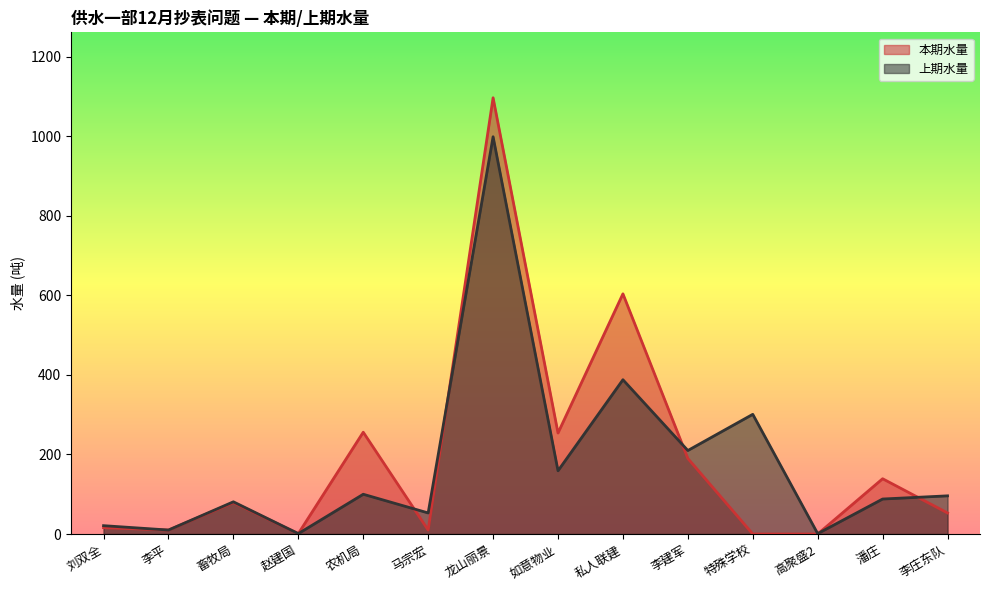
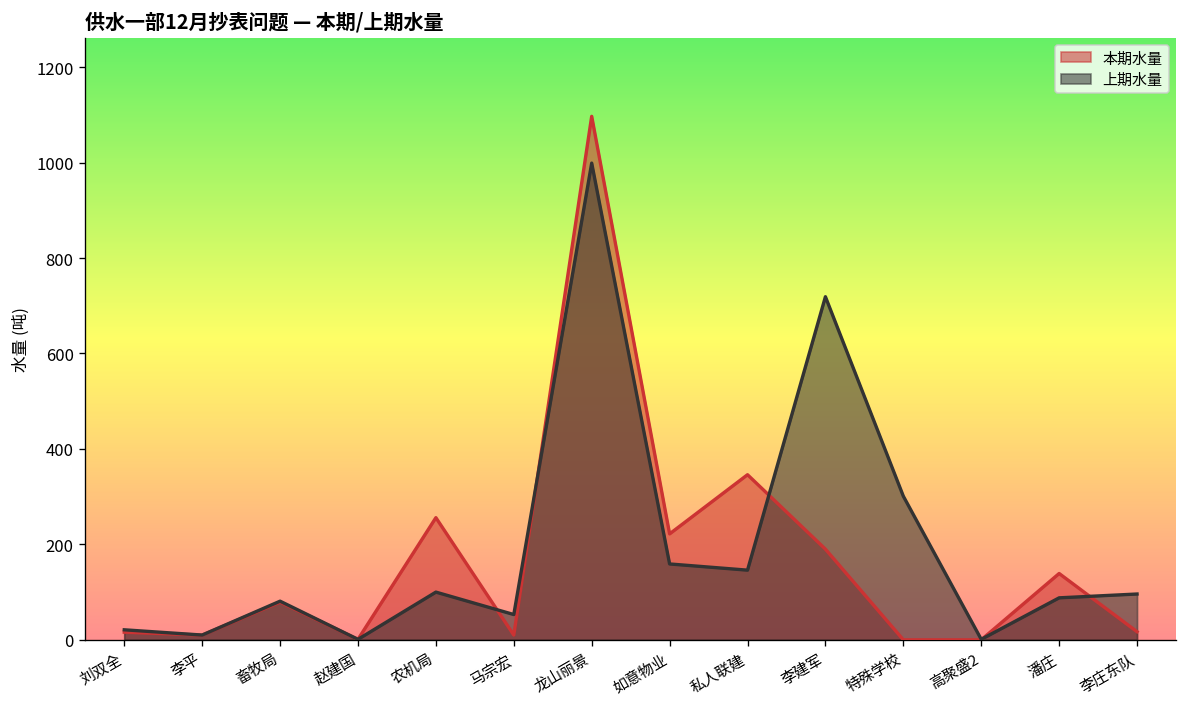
本期水量, 如意物业: 250 -> 220
本期水量, 私人联建: 600 -> 350
上期水量, 私人联建: 390 -> 150
上期水量, 李建军: 210 -> 720
本期水量, 李庄东队: 50 -> 20
